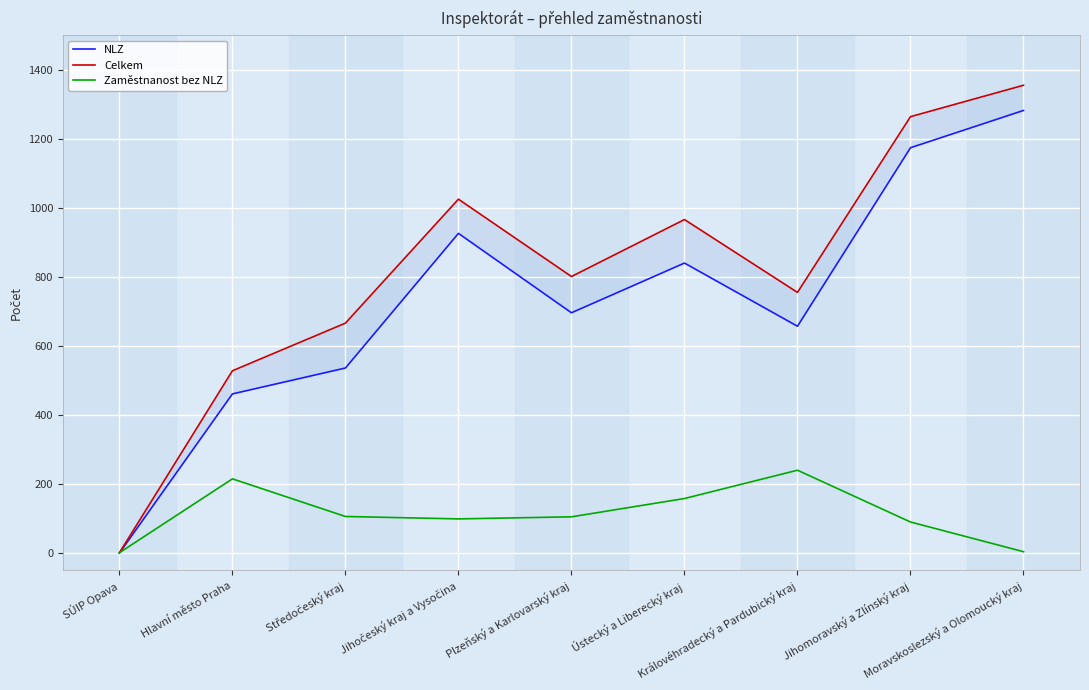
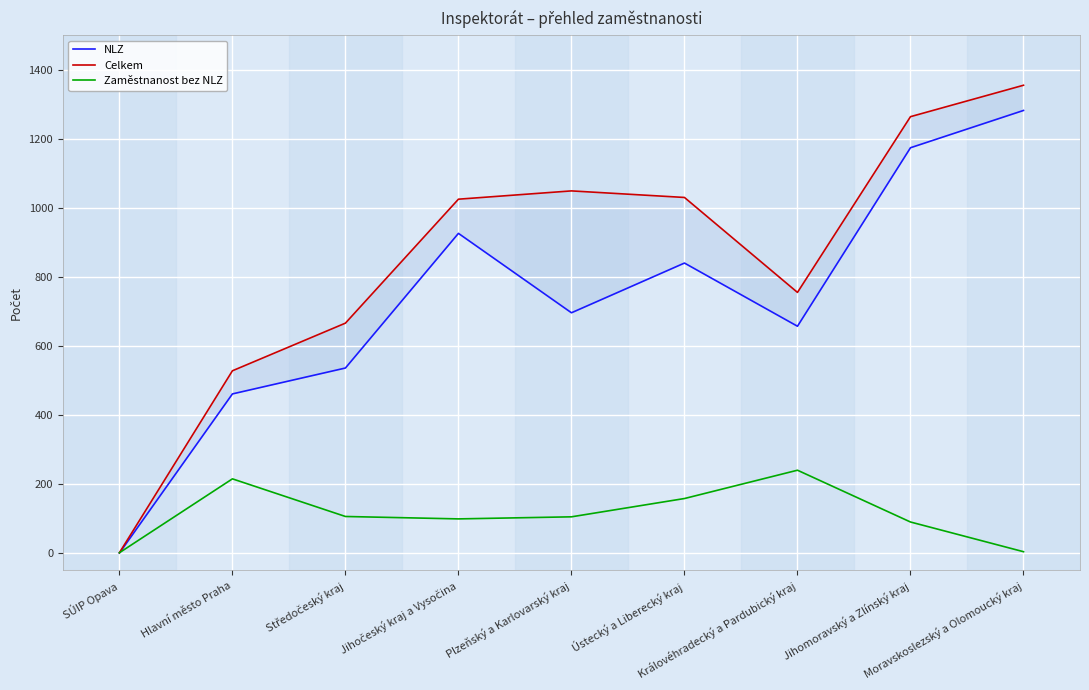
Celkem, Plzeňský a Karlovarský kraj: 800 -> 1050
Celkem, Ústecký a Liberecký kraj: 970 -> 1030
